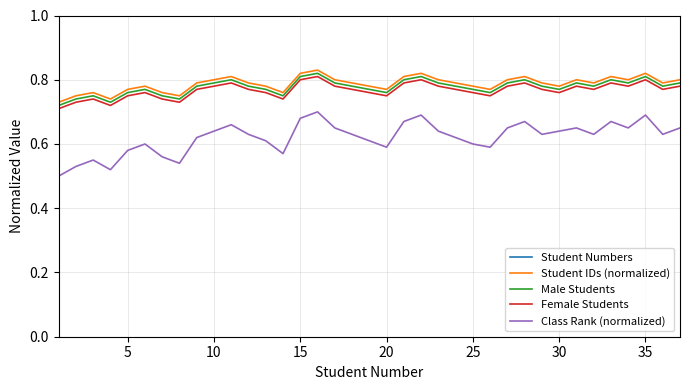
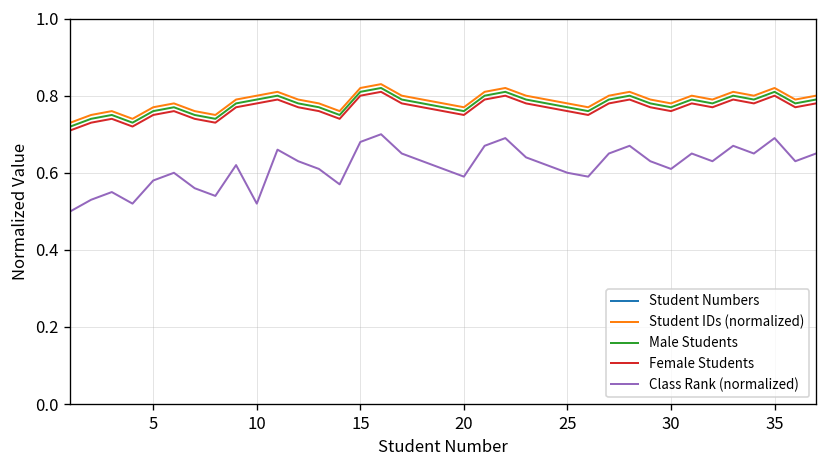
Class Rank (normalized), 10: 0.64 -> 0.52
Class Rank (normalized), 30: 0.64 -> 0.61
